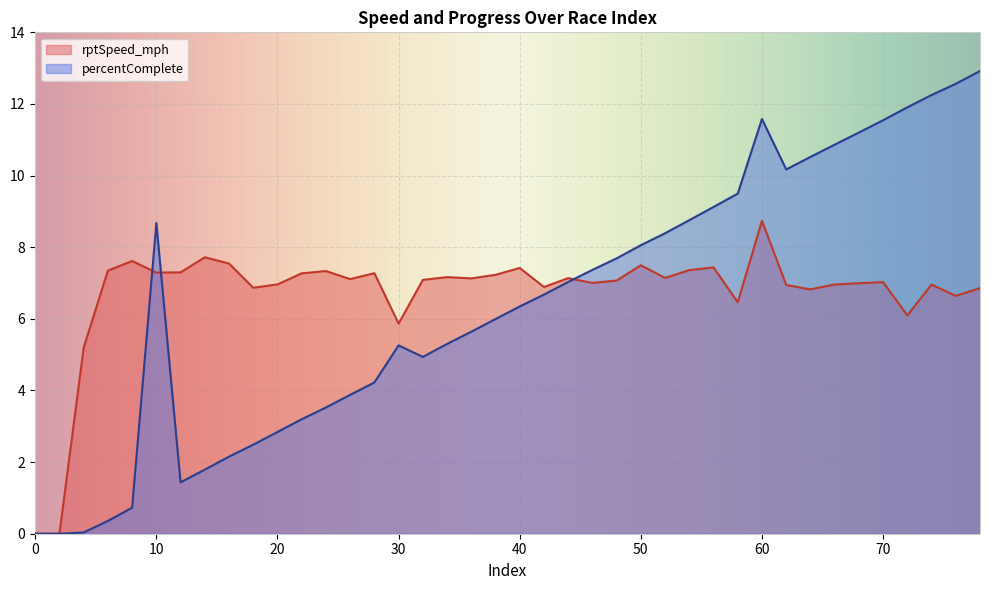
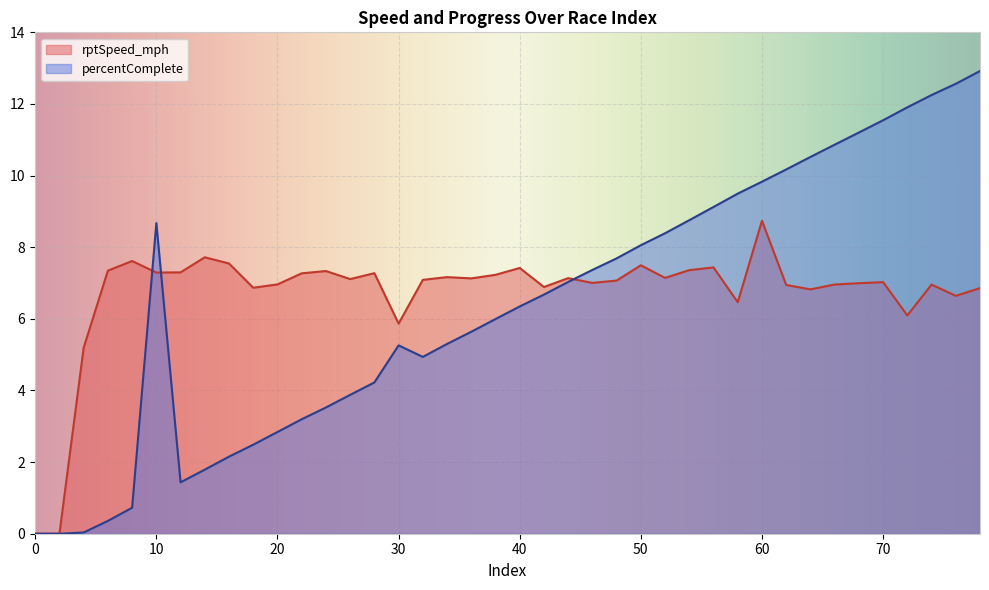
percentComplete, 60: 11.6 -> 9.8
